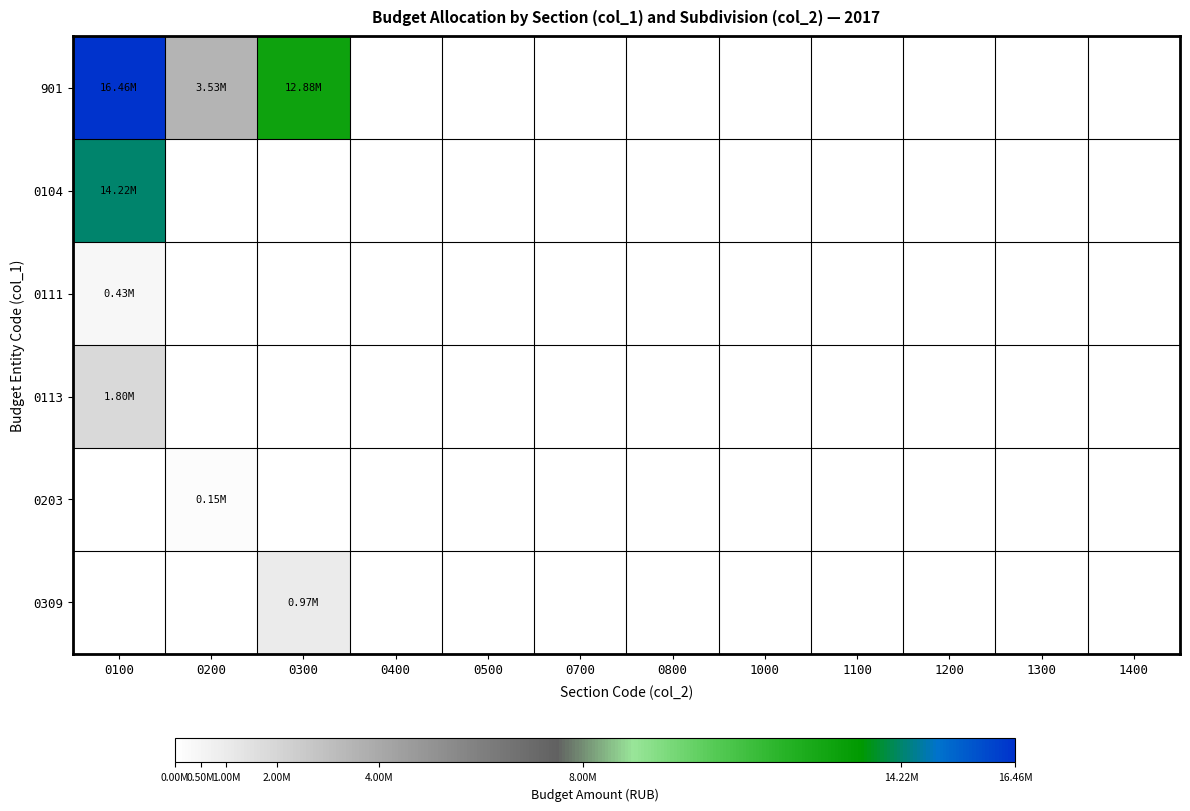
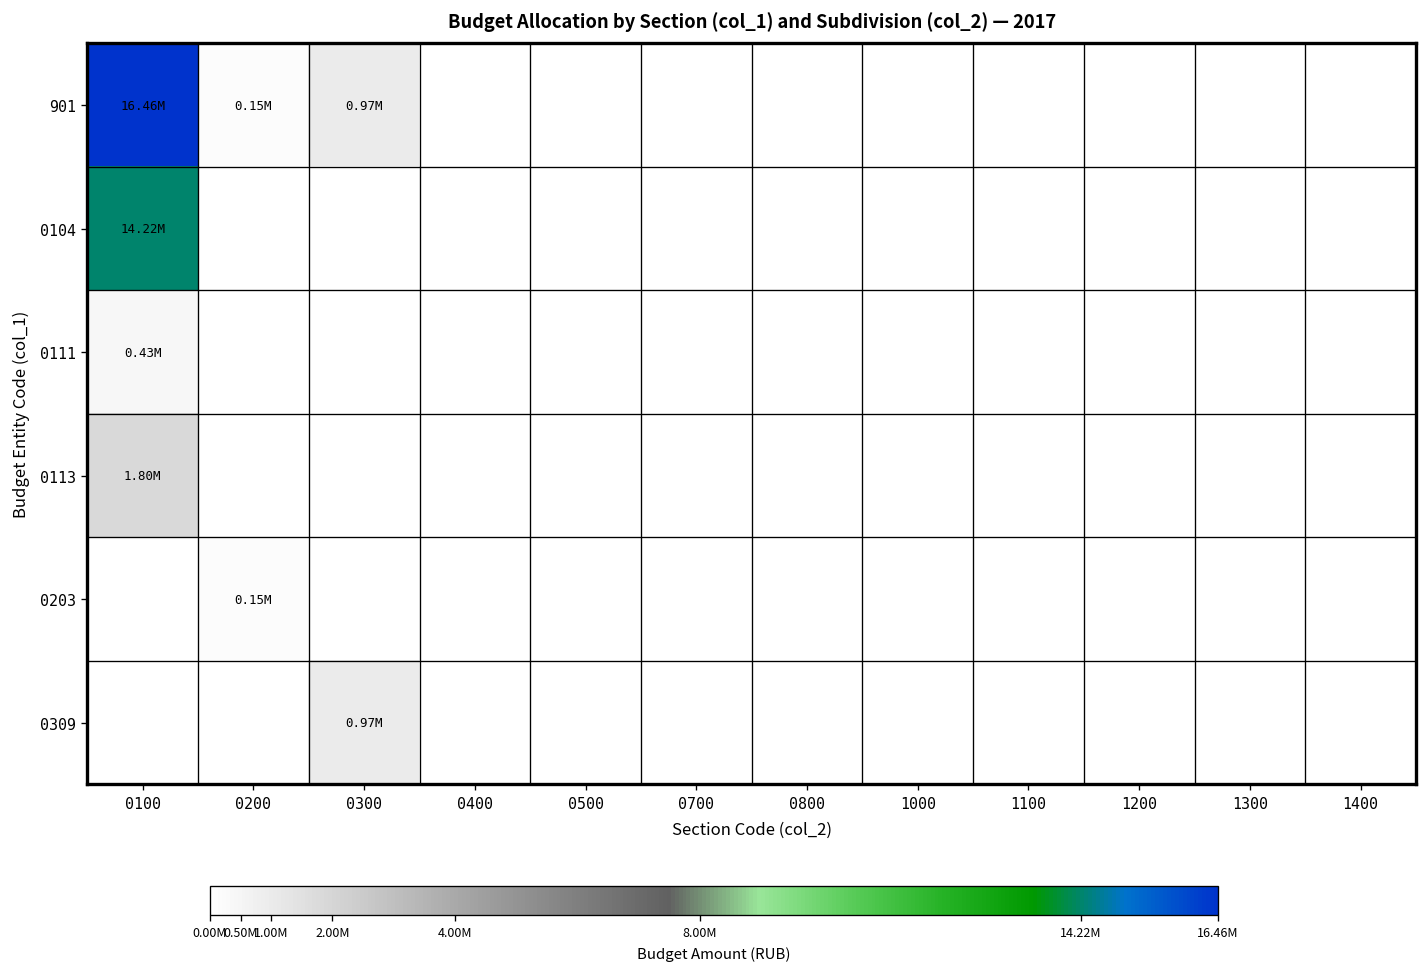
901, 0200: 3.53M -> 0.15M
901, 0300: 12.88M -> 0.97M
